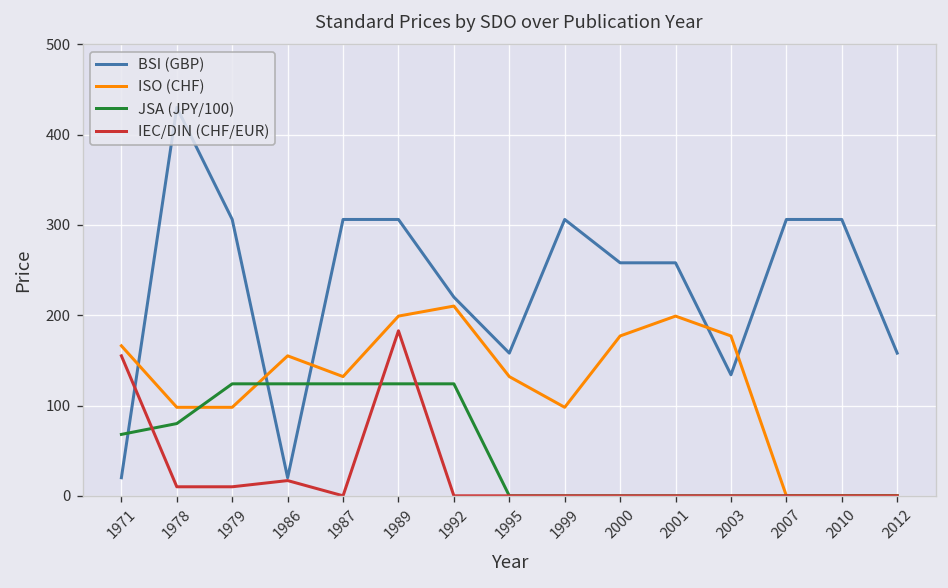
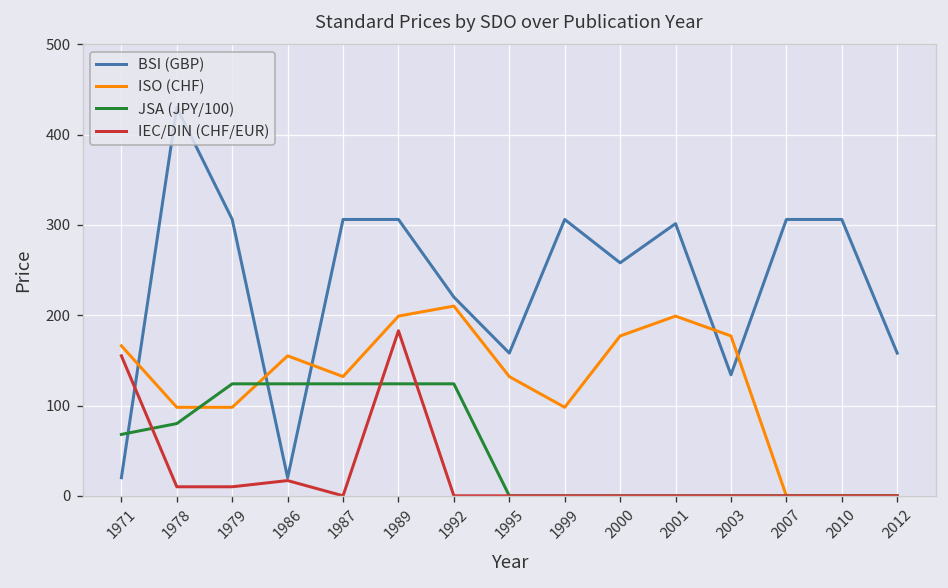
BSI (GBP), 2001: 260 -> 300
